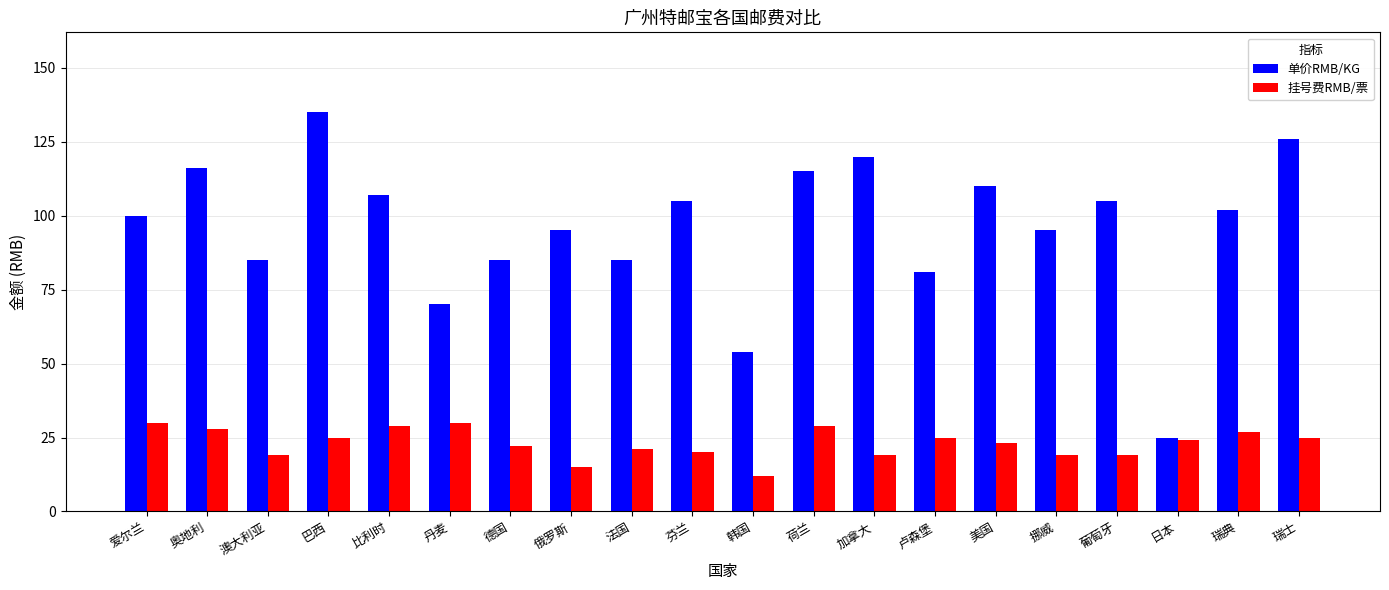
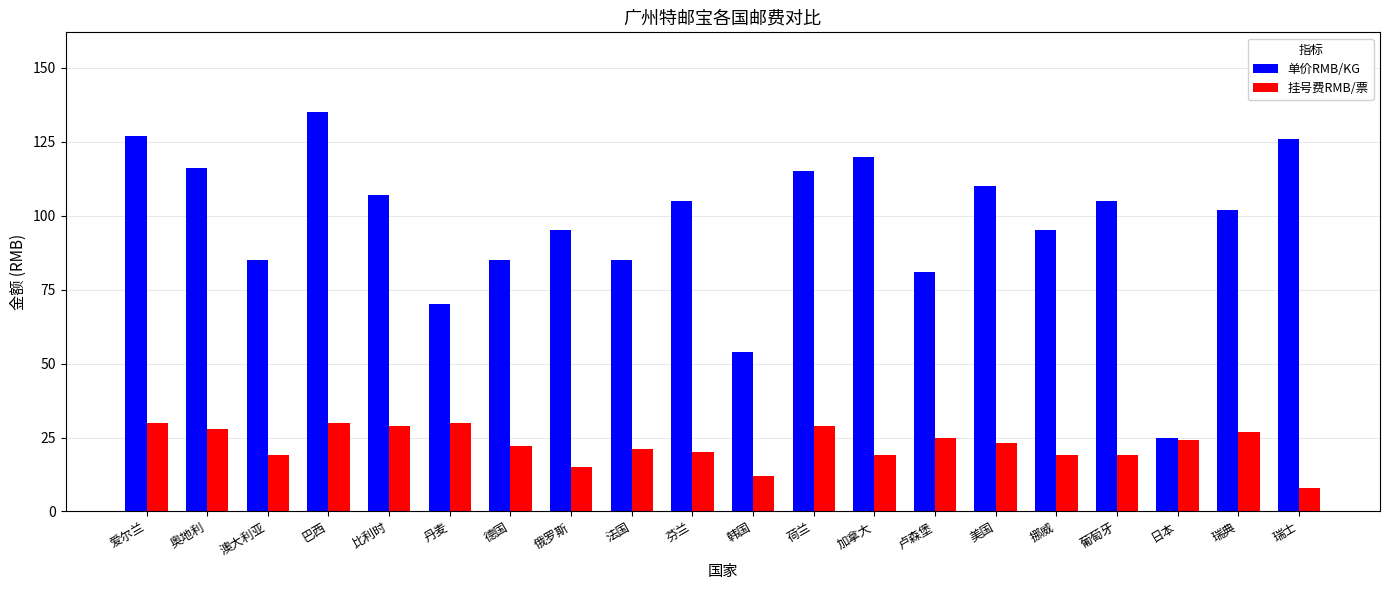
单价RMB/KG, 爱尔兰: 100 -> 127
挂号费RMB/票, 巴西: 25 -> 30
挂号费RMB/票, 瑞士: 25 -> 8
